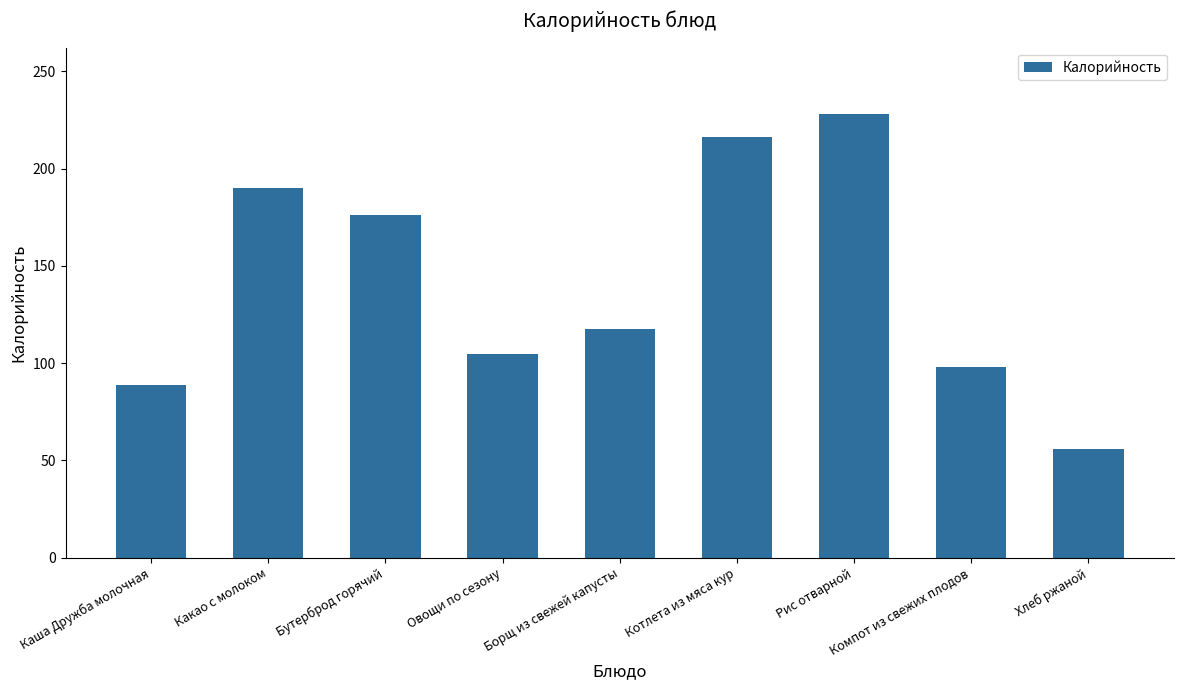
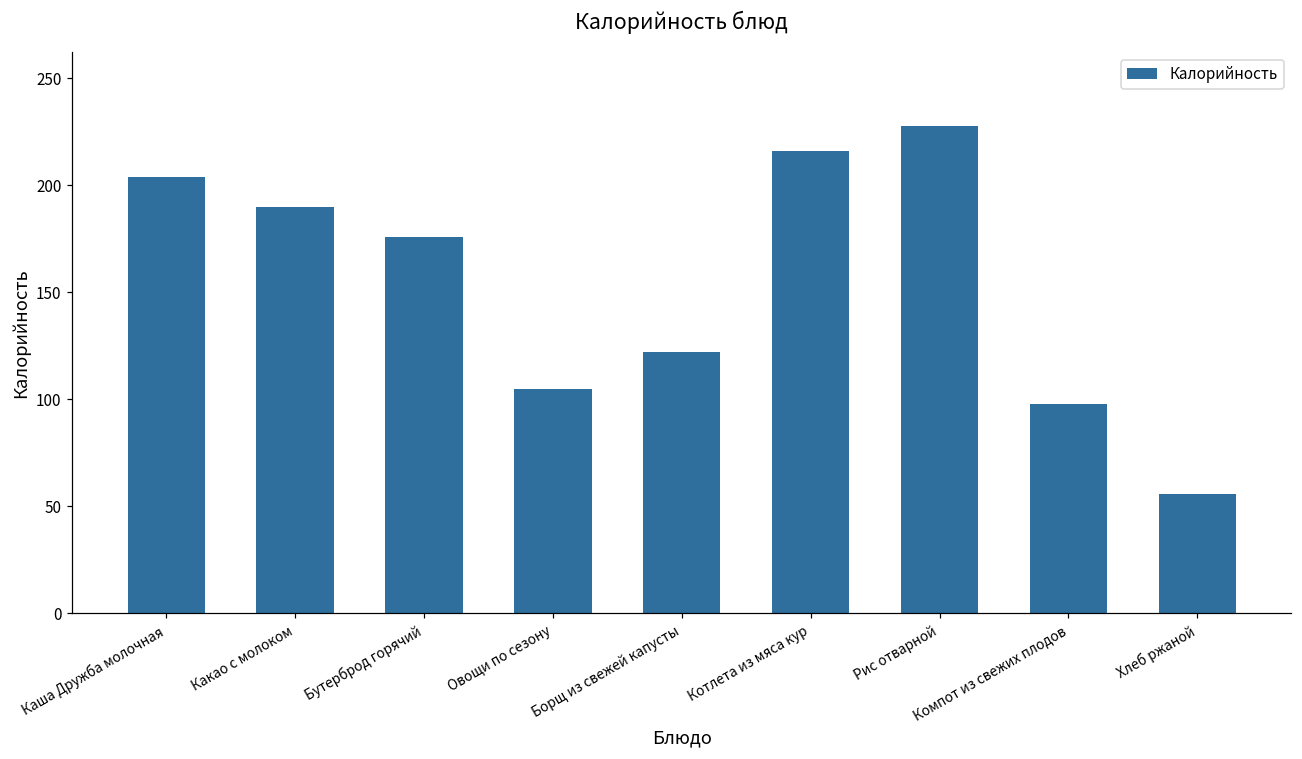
Каша Дружба молочная: 89 -> 204
Борщ из свежей капусты: 117 -> 122
